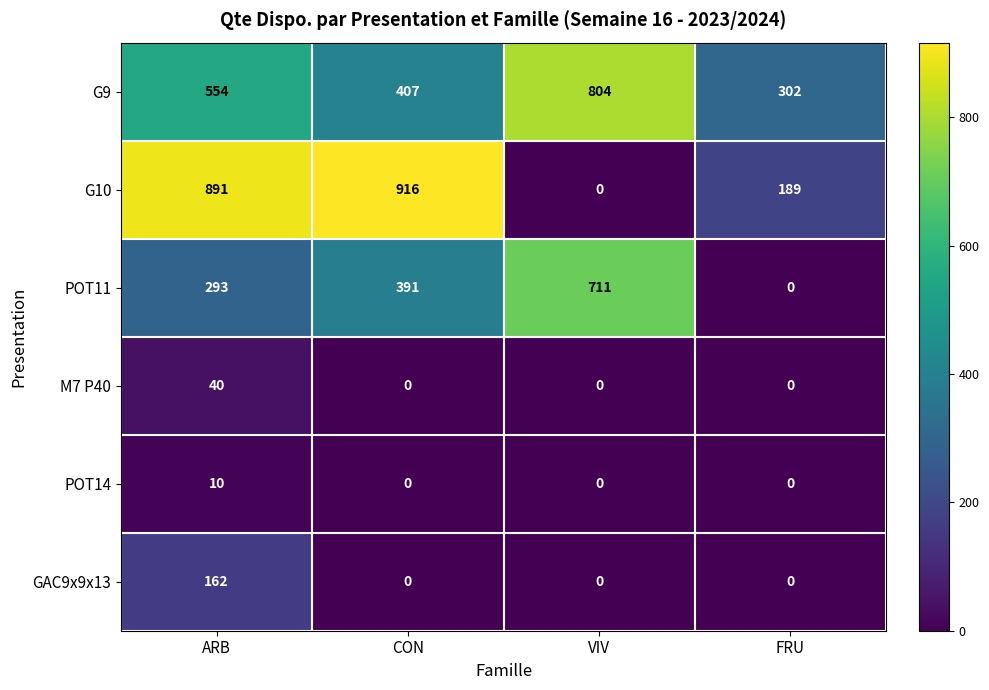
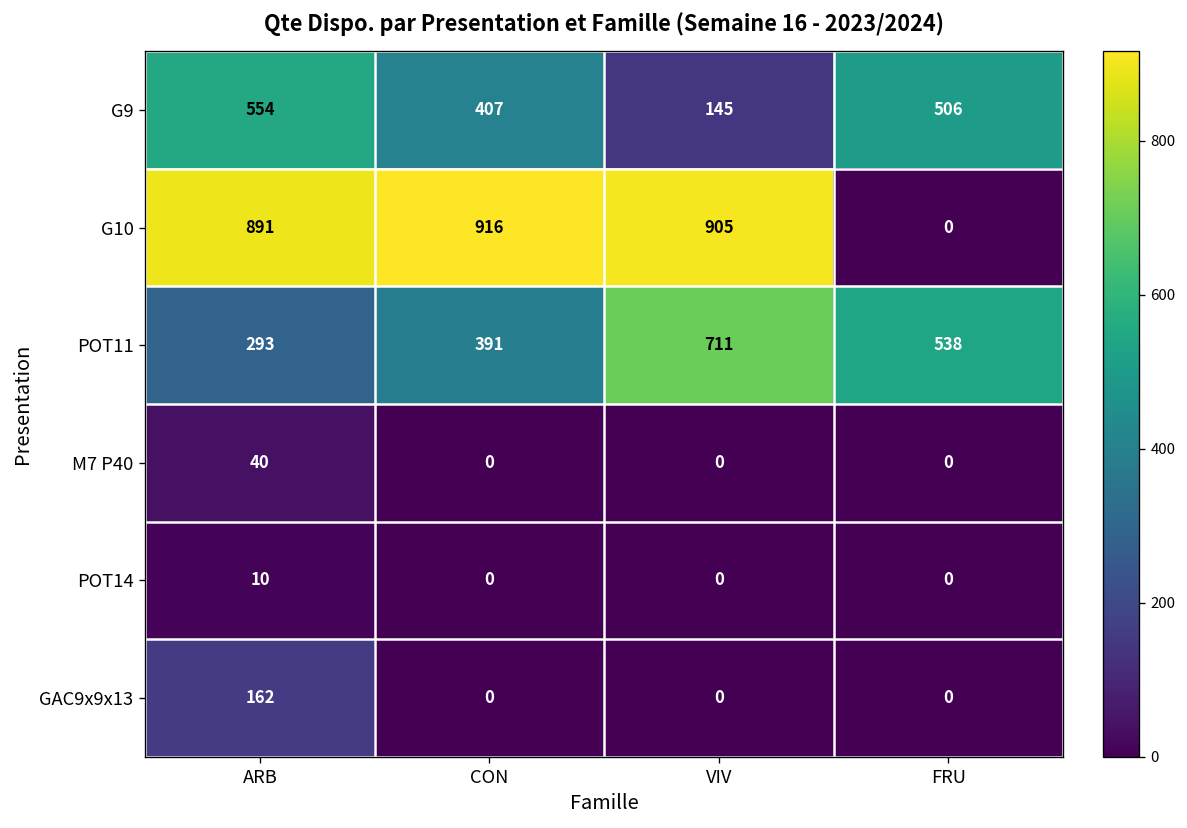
G9, VIV: 804 -> 145
G9, FRU: 302 -> 506
G10, VIV: 0 -> 905
G10, FRU: 189 -> 0
POT11, FRU: 0 -> 538
